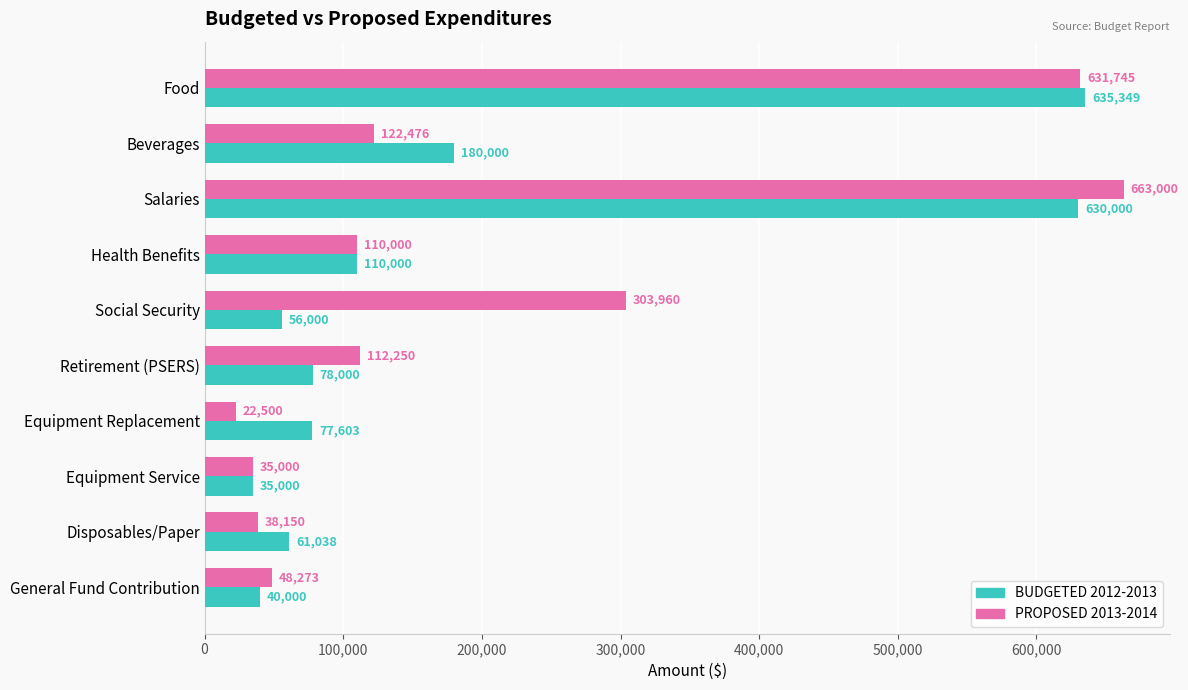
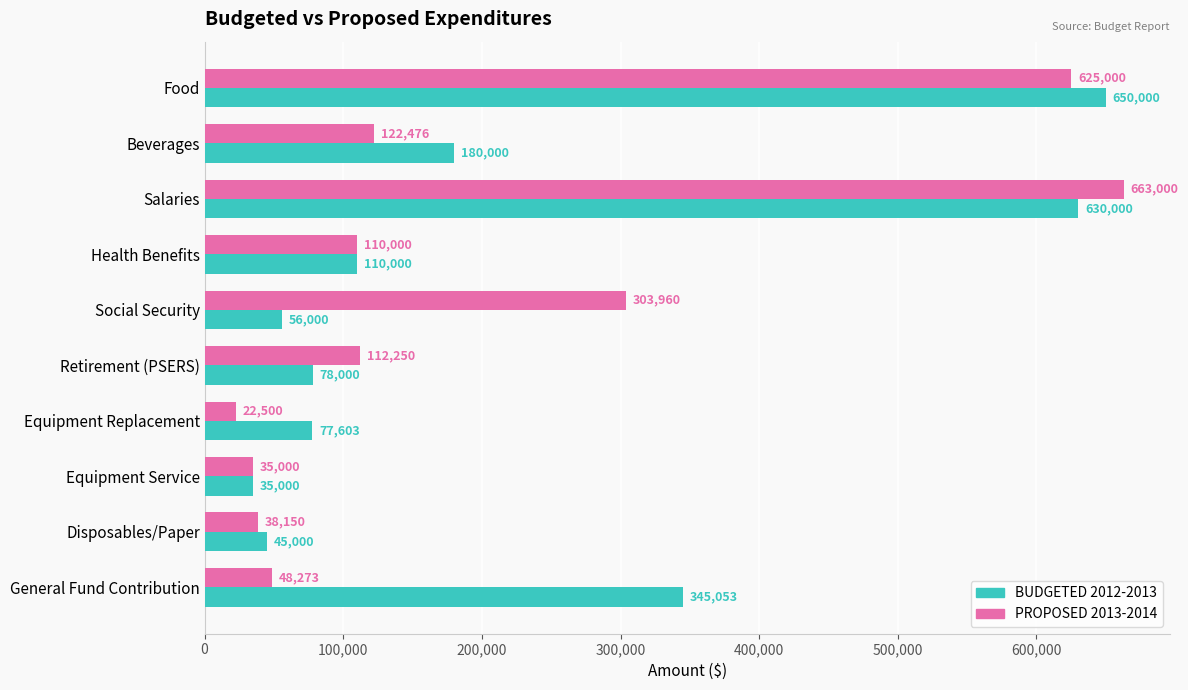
PROPOSED 2013-2014, Food: 631,745 -> 625,000
BUDGETED 2012-2013, Food: 635,349 -> 650,000
BUDGETED 2012-2013, Disposables/Paper: 61,038 -> 45,000
BUDGETED 2012-2013, General Fund Contribution: 40,000 -> 345,053
